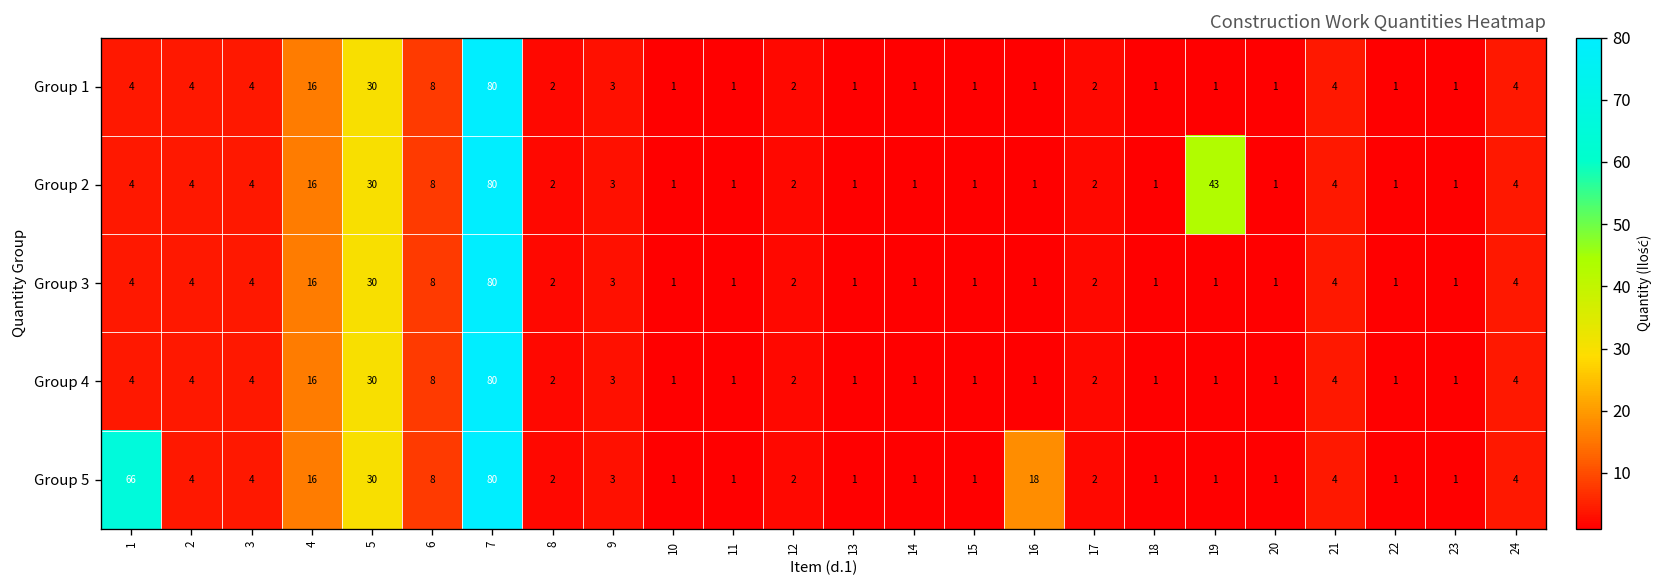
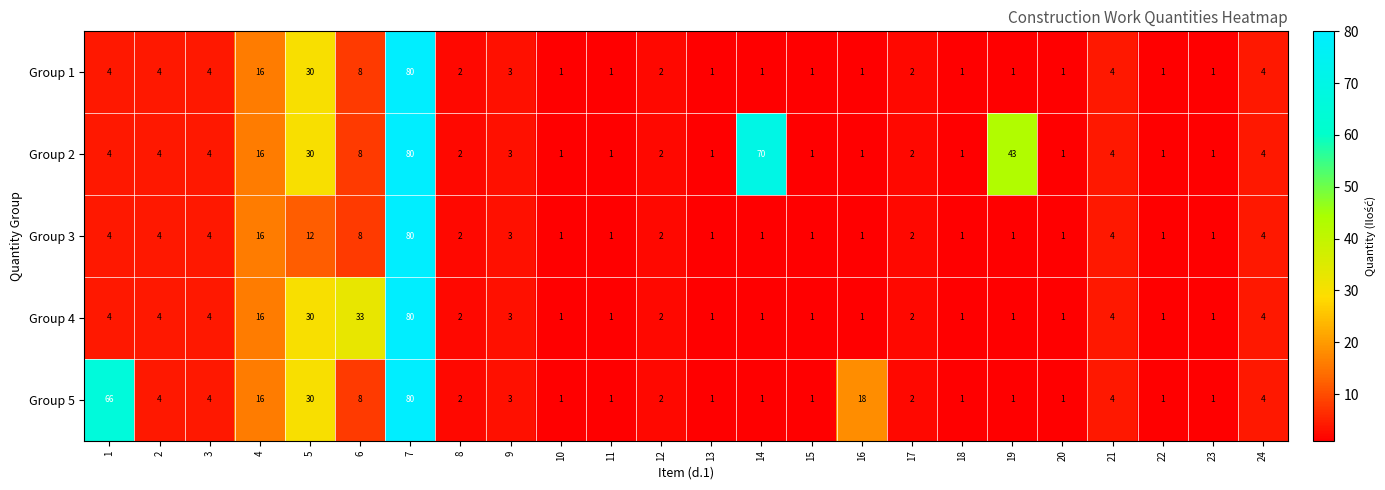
Group 2, 14: 1 -> 70
Group 3, 5: 30 -> 12
Group 4, 6: 8 -> 33
